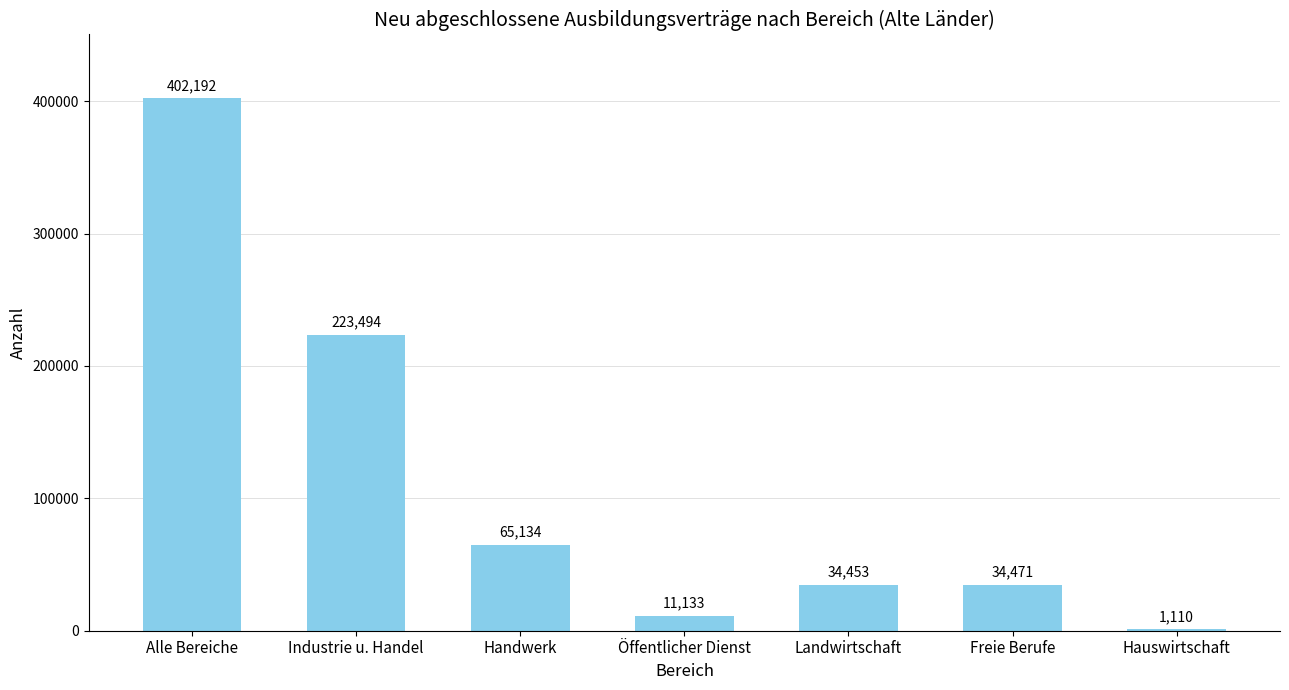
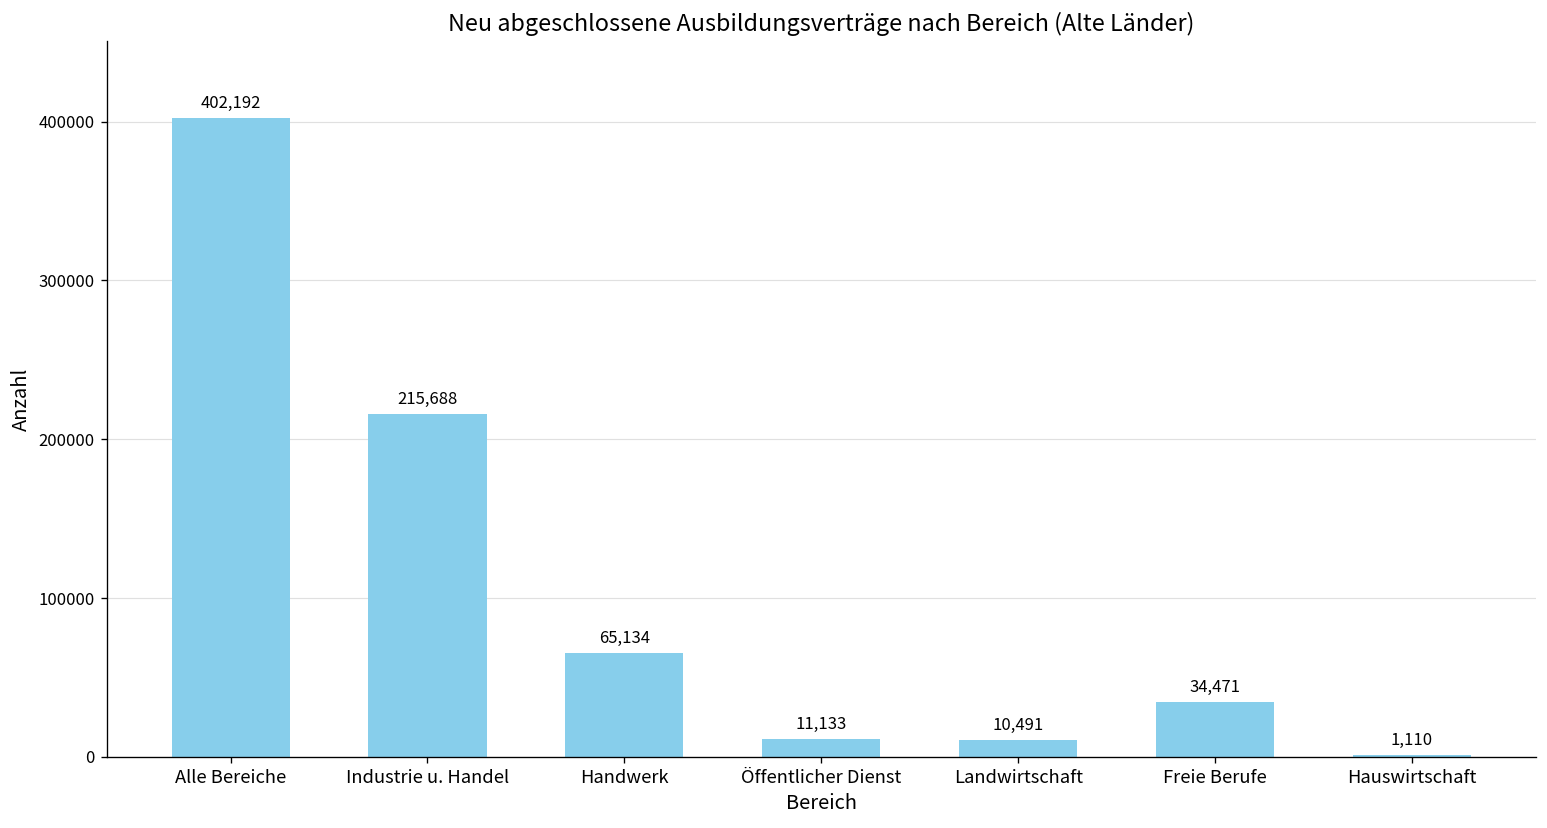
Industrie u. Handel: 223,494 -> 215,688
Landwirtschaft: 34,453 -> 10,491
